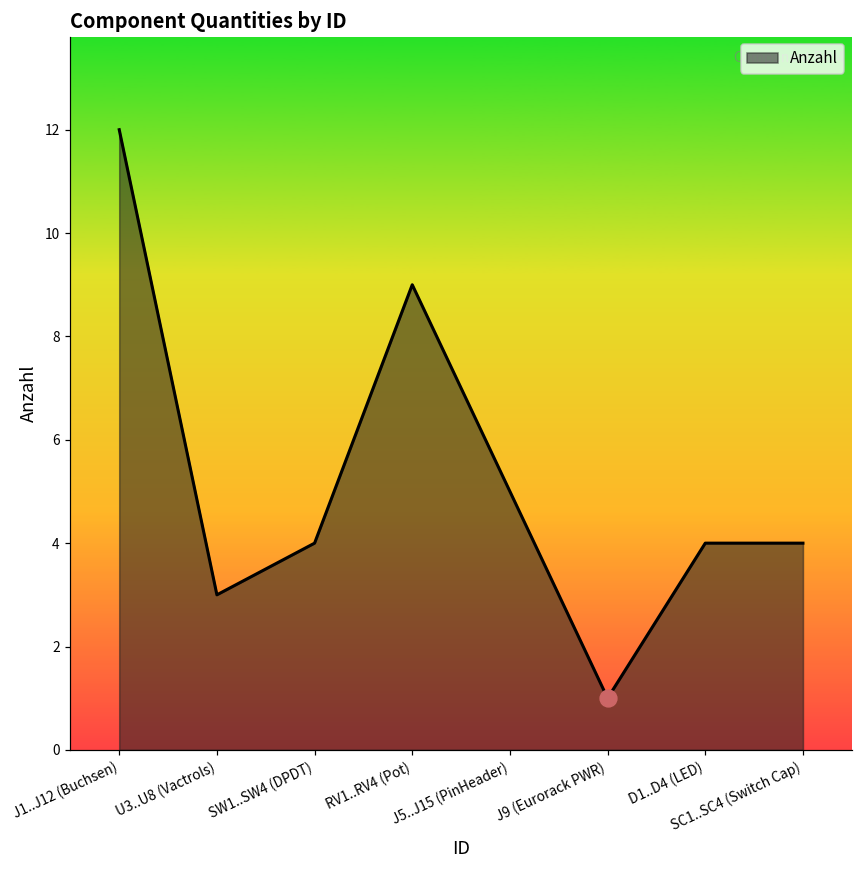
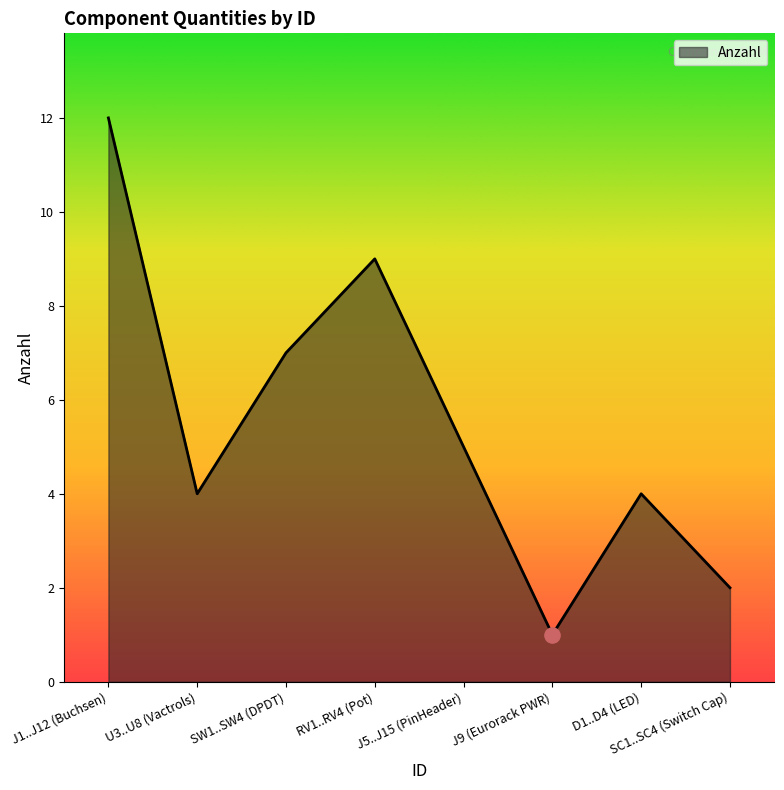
Anzahl, U3..U8 (Vactrols): 3 -> 4
Anzahl, SW1..SW4 (DPDT): 4 -> 7
Anzahl, SC1..SC4 (Switch Cap): 4 -> 2
